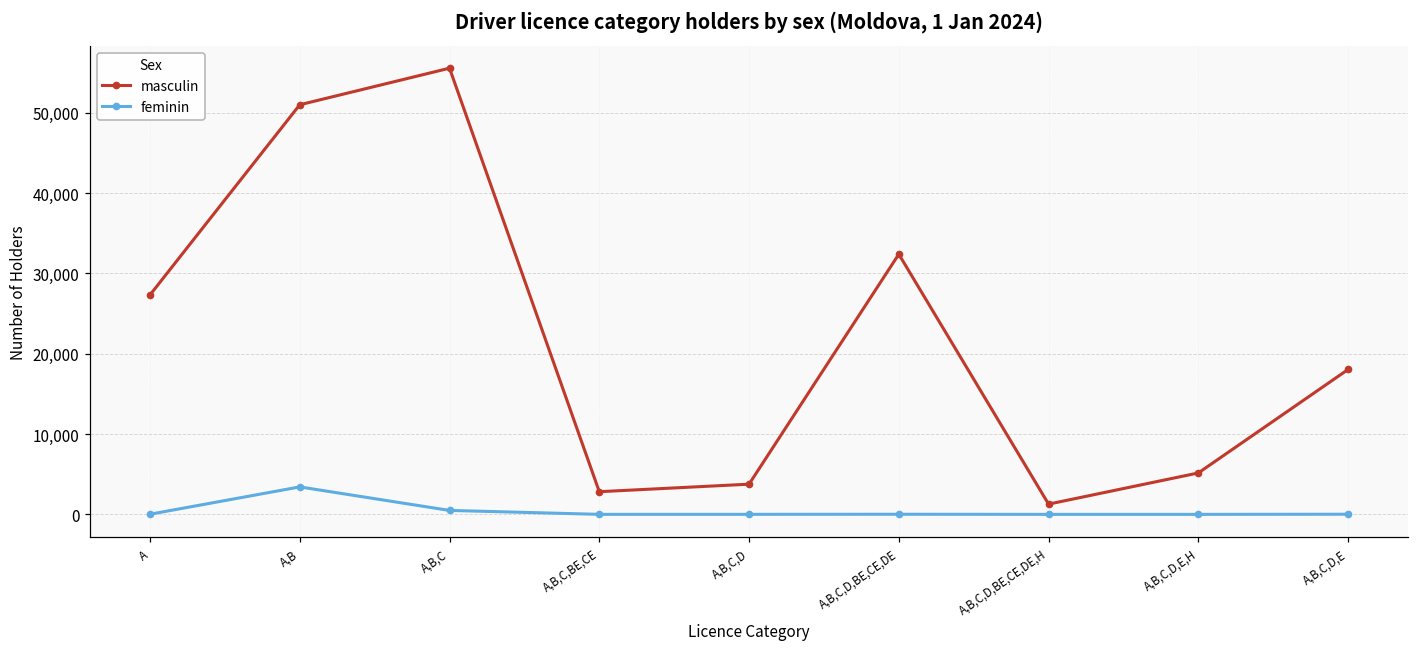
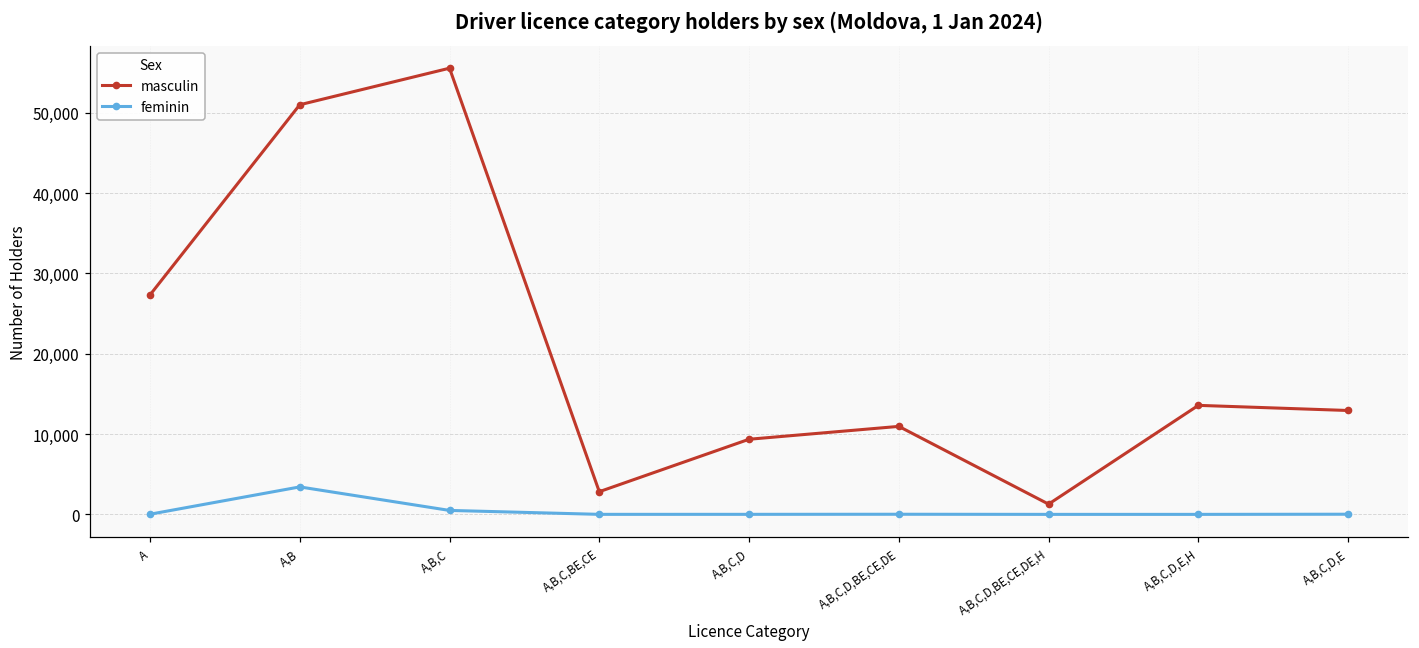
masculin, A,B,C,D: 4,000 -> 9,000
masculin, A,B,C,D,BE,CE,DE: 32,000 -> 11,000
masculin, A,B,C,D,E,H: 5,000 -> 14,000
masculin, A,B,C,D,E: 18,000 -> 13,000
